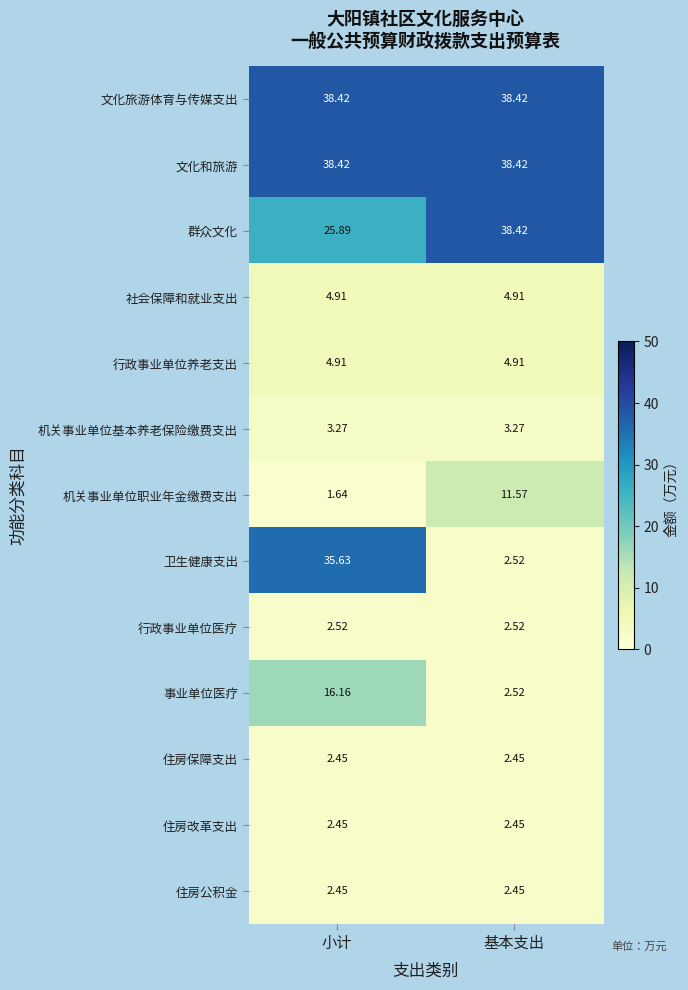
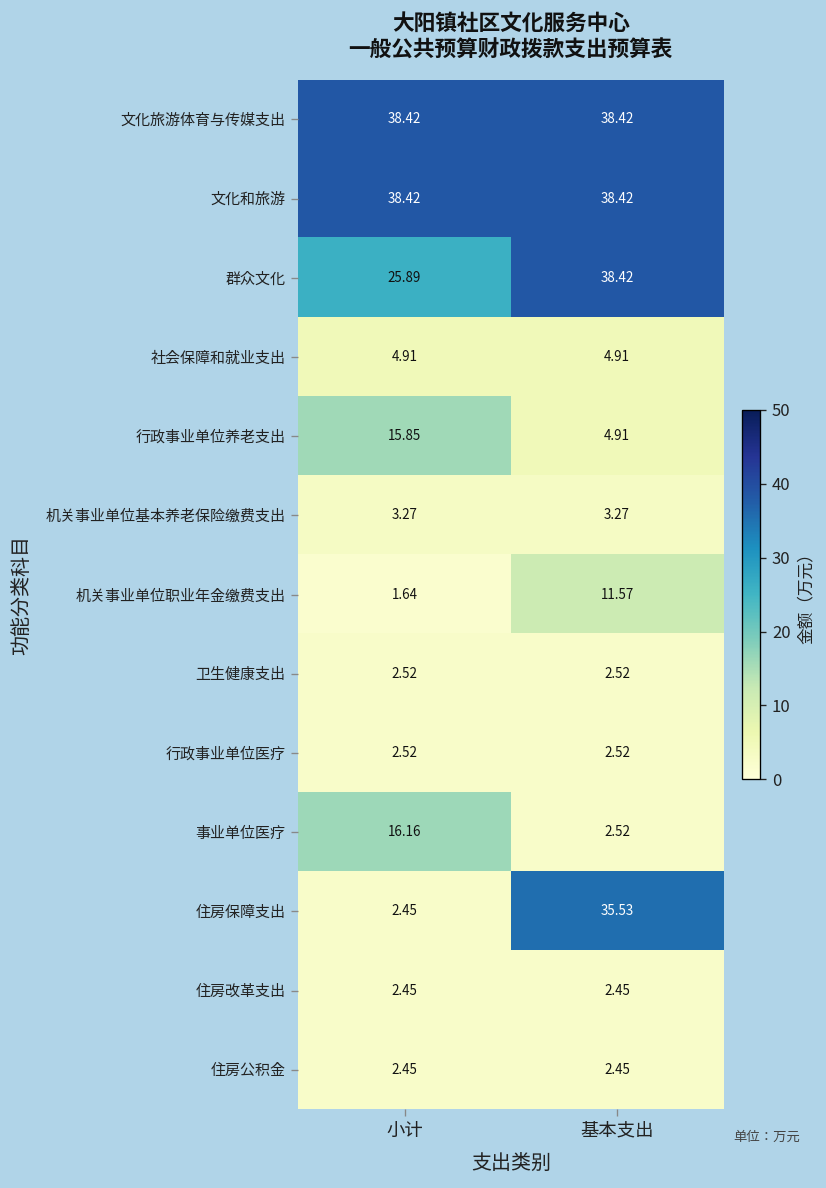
行政事业单位养老支出, 小计: 4.91 -> 15.85
卫生健康支出, 小计: 35.63 -> 2.52
住房保障支出, 基本支出: 2.45 -> 35.53
